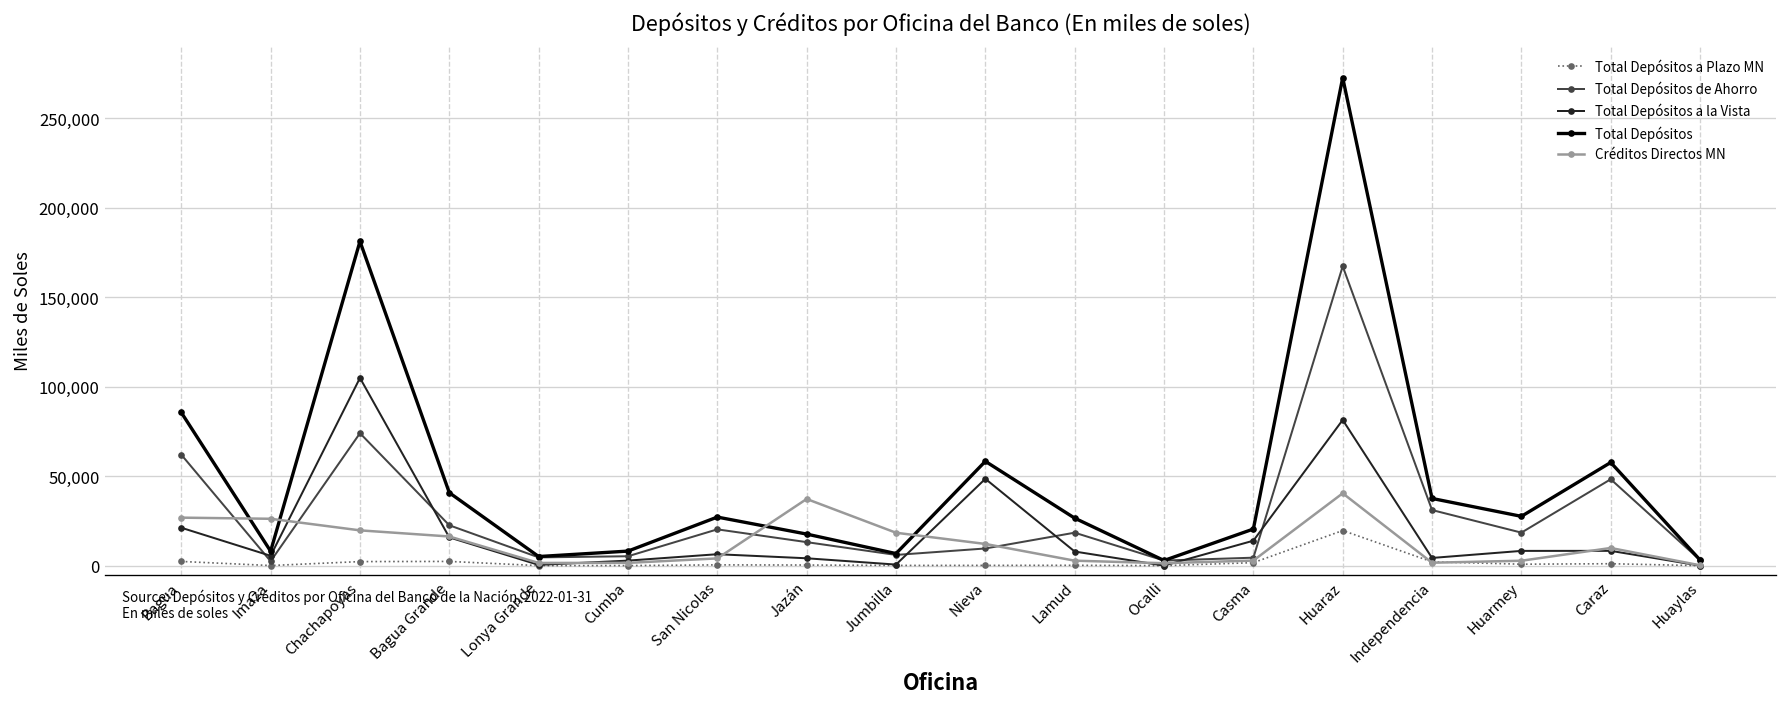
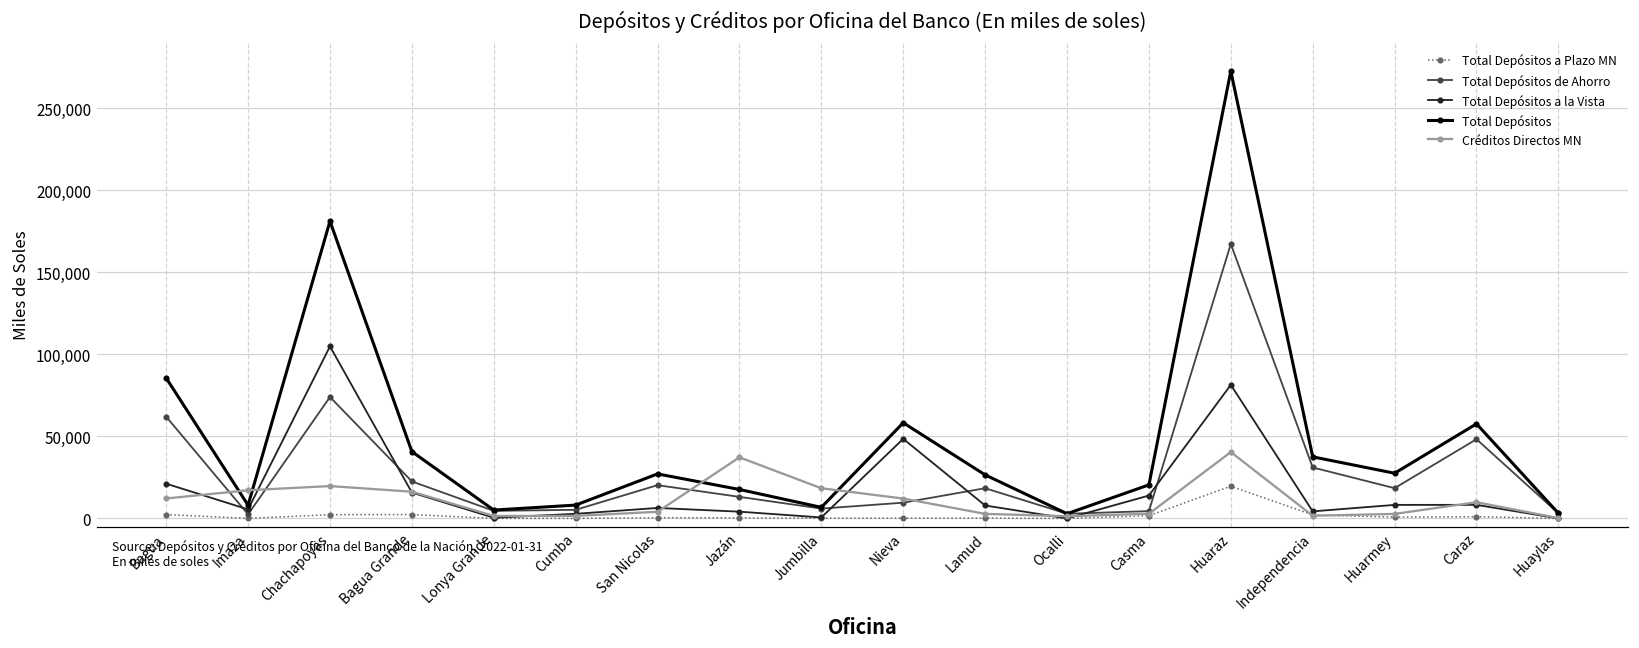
Créditos Directos MN, Bagua: 27,000 -> 12,000
Créditos Directos MN, Imaza: 26,000 -> 17,000
